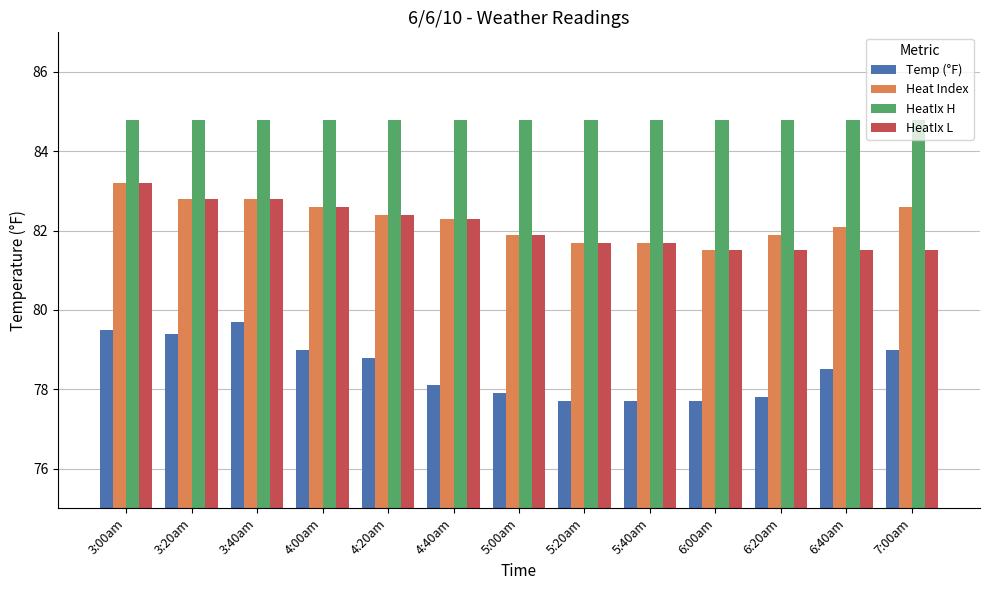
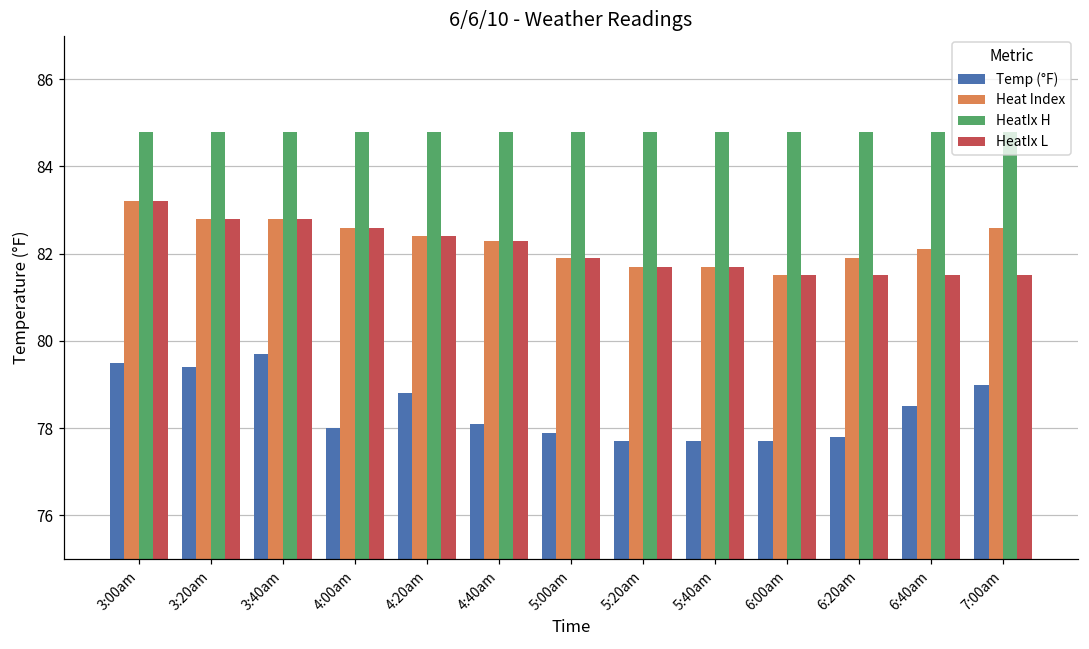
Temp (°F), 4:00am: 79 -> 78
